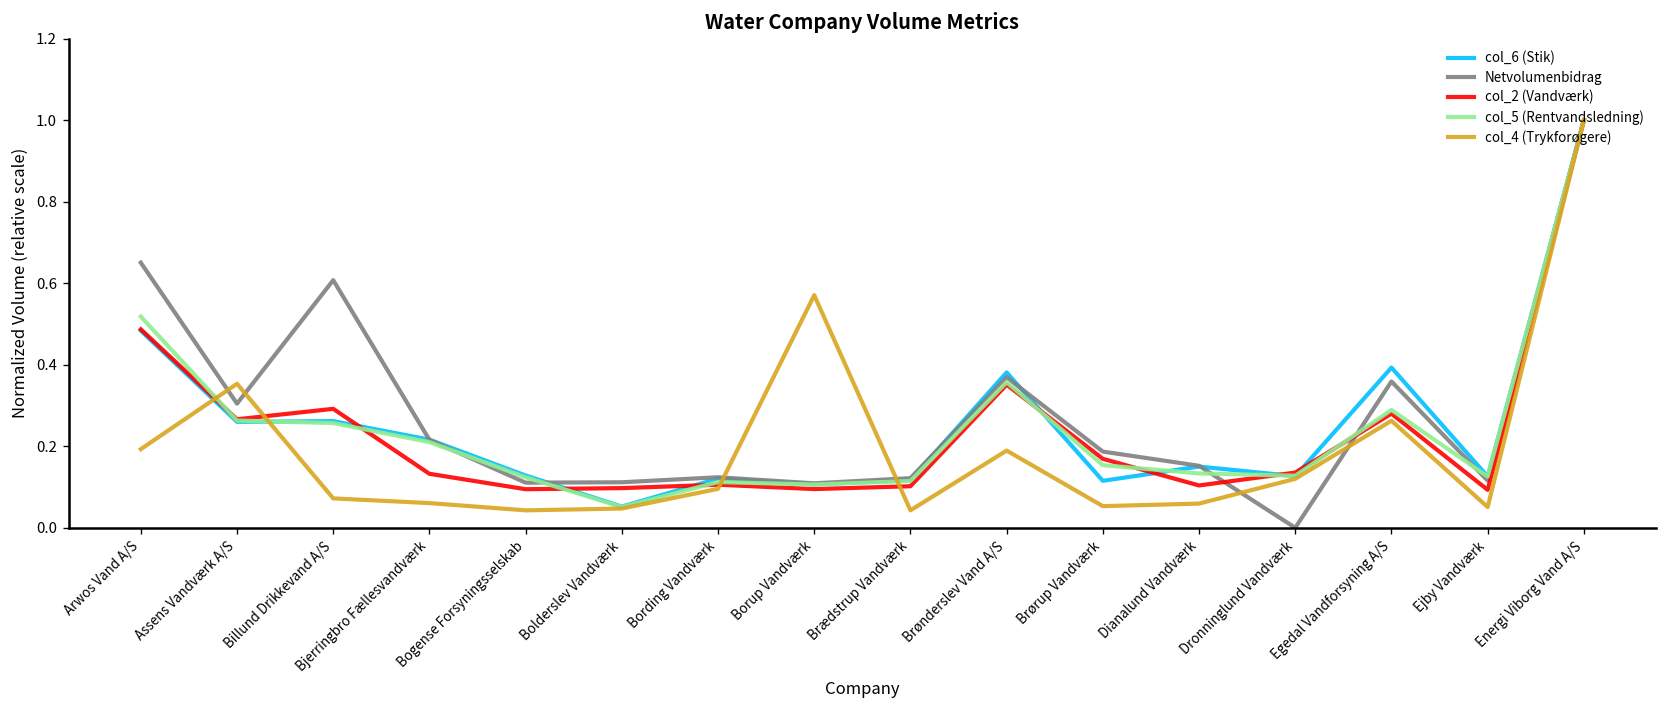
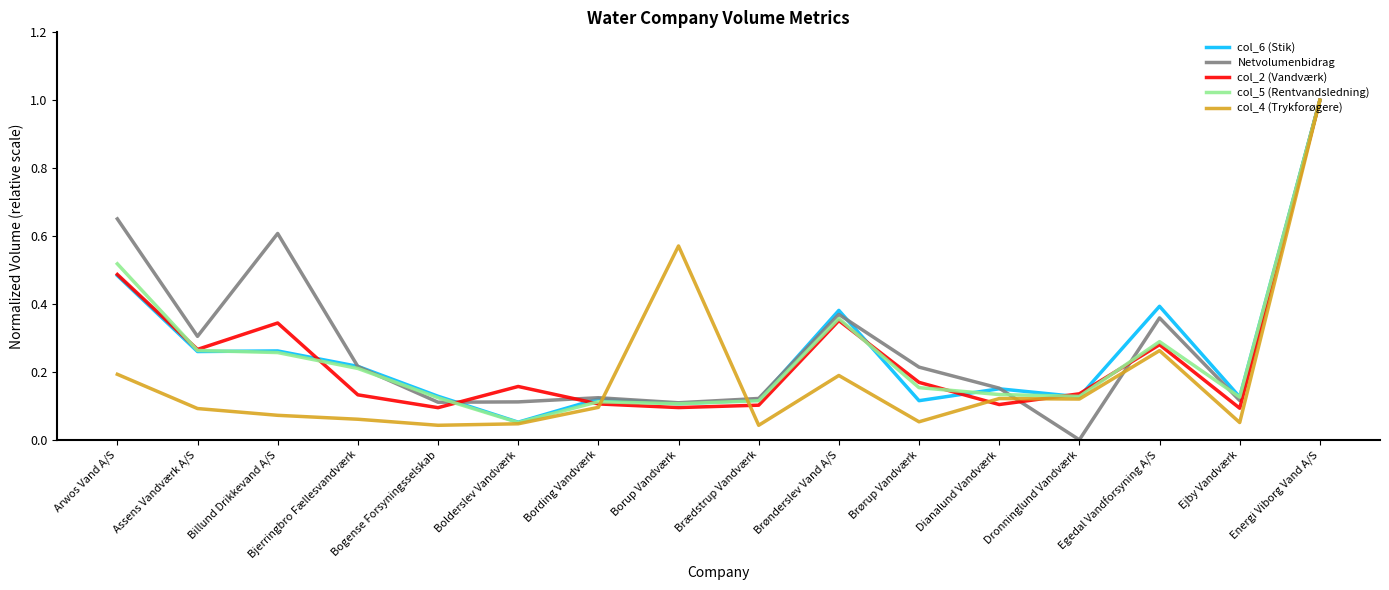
col_4 (Trykforøgere), Assens Vandværk A/S: 0.35 -> 0.09
col_2 (Vandværk), Billund Drikkevand A/S: 0.29 -> 0.34
col_2 (Vandværk), Bolderslev Vandværk: 0.10 -> 0.16
Netvolumenbidrag, Brørup Vandværk: 0.19 -> 0.21
col_4 (Trykforøgere), Dianalund Vandværk: 0.06 -> 0.12
